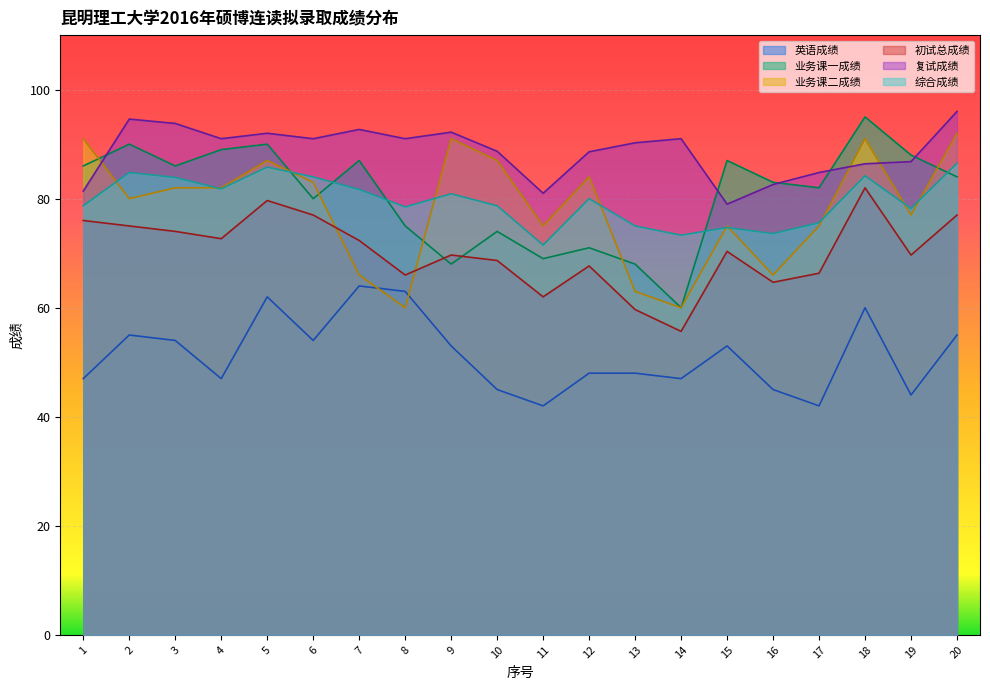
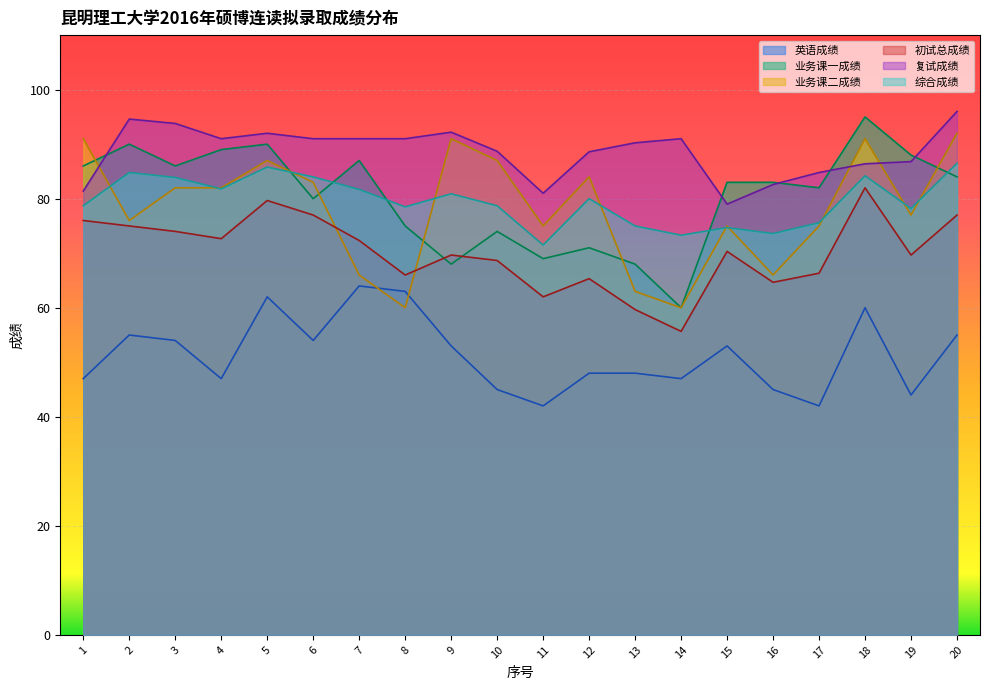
业务课二成绩, 2: 80 -> 76
复试成绩, 7: 93 -> 91
初试总成绩, 12: 68 -> 65
业务课一成绩, 15: 87 -> 83
